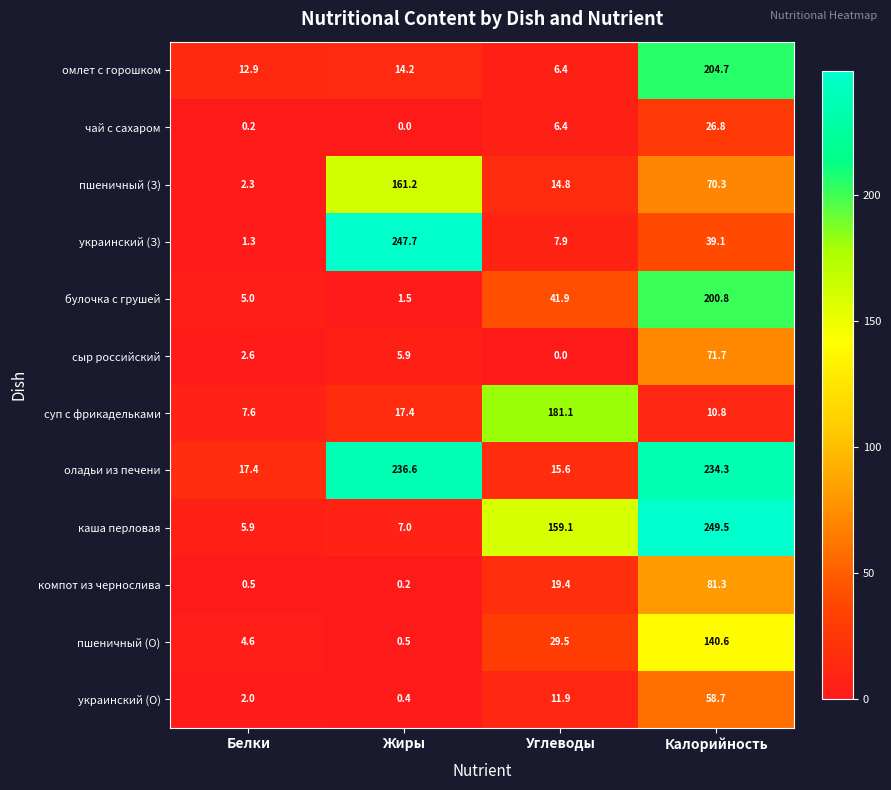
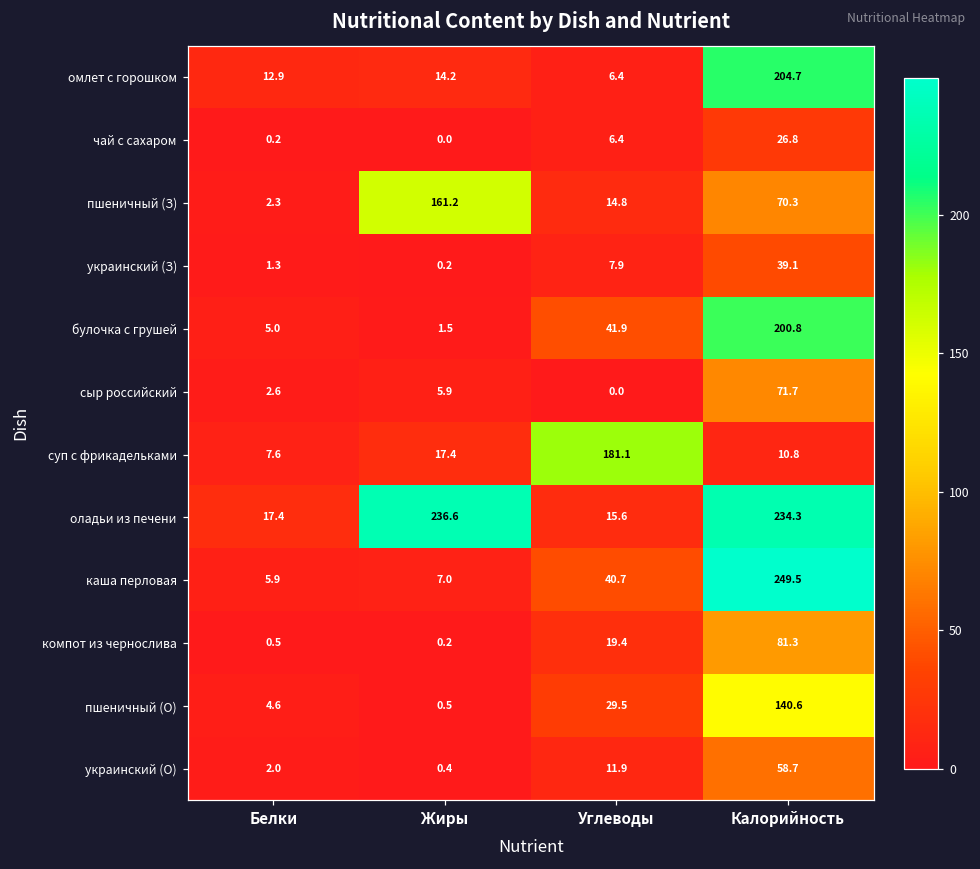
украинский (З), Жиры: 247.7 -> 0.2
каша перловая, Углеводы: 159.1 -> 40.7
